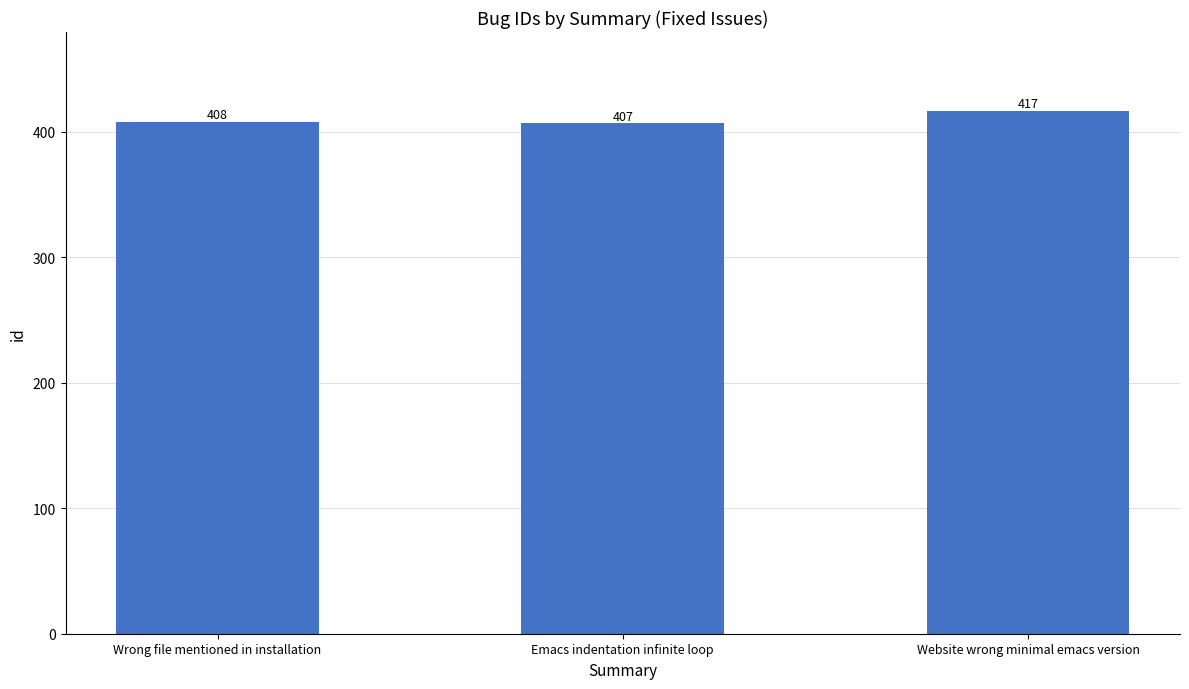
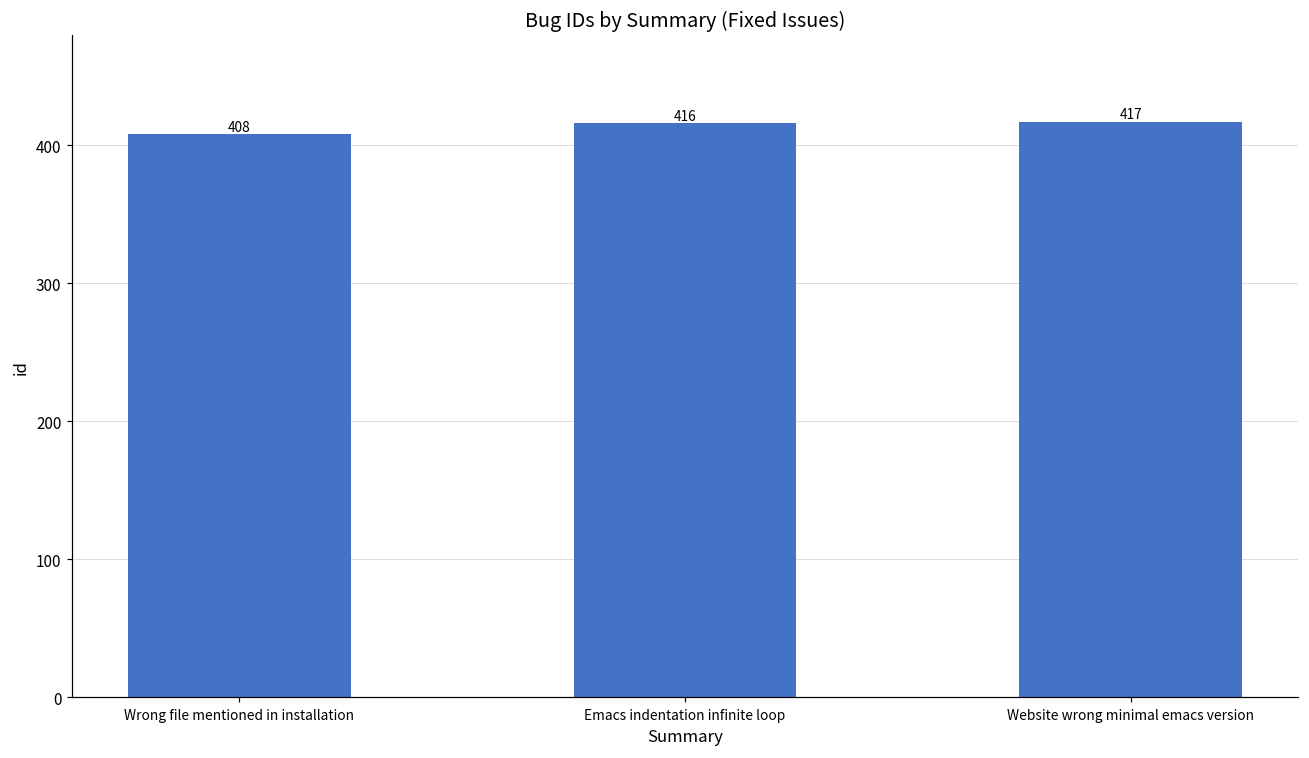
Emacs indentation infinite loop: 407 -> 416
